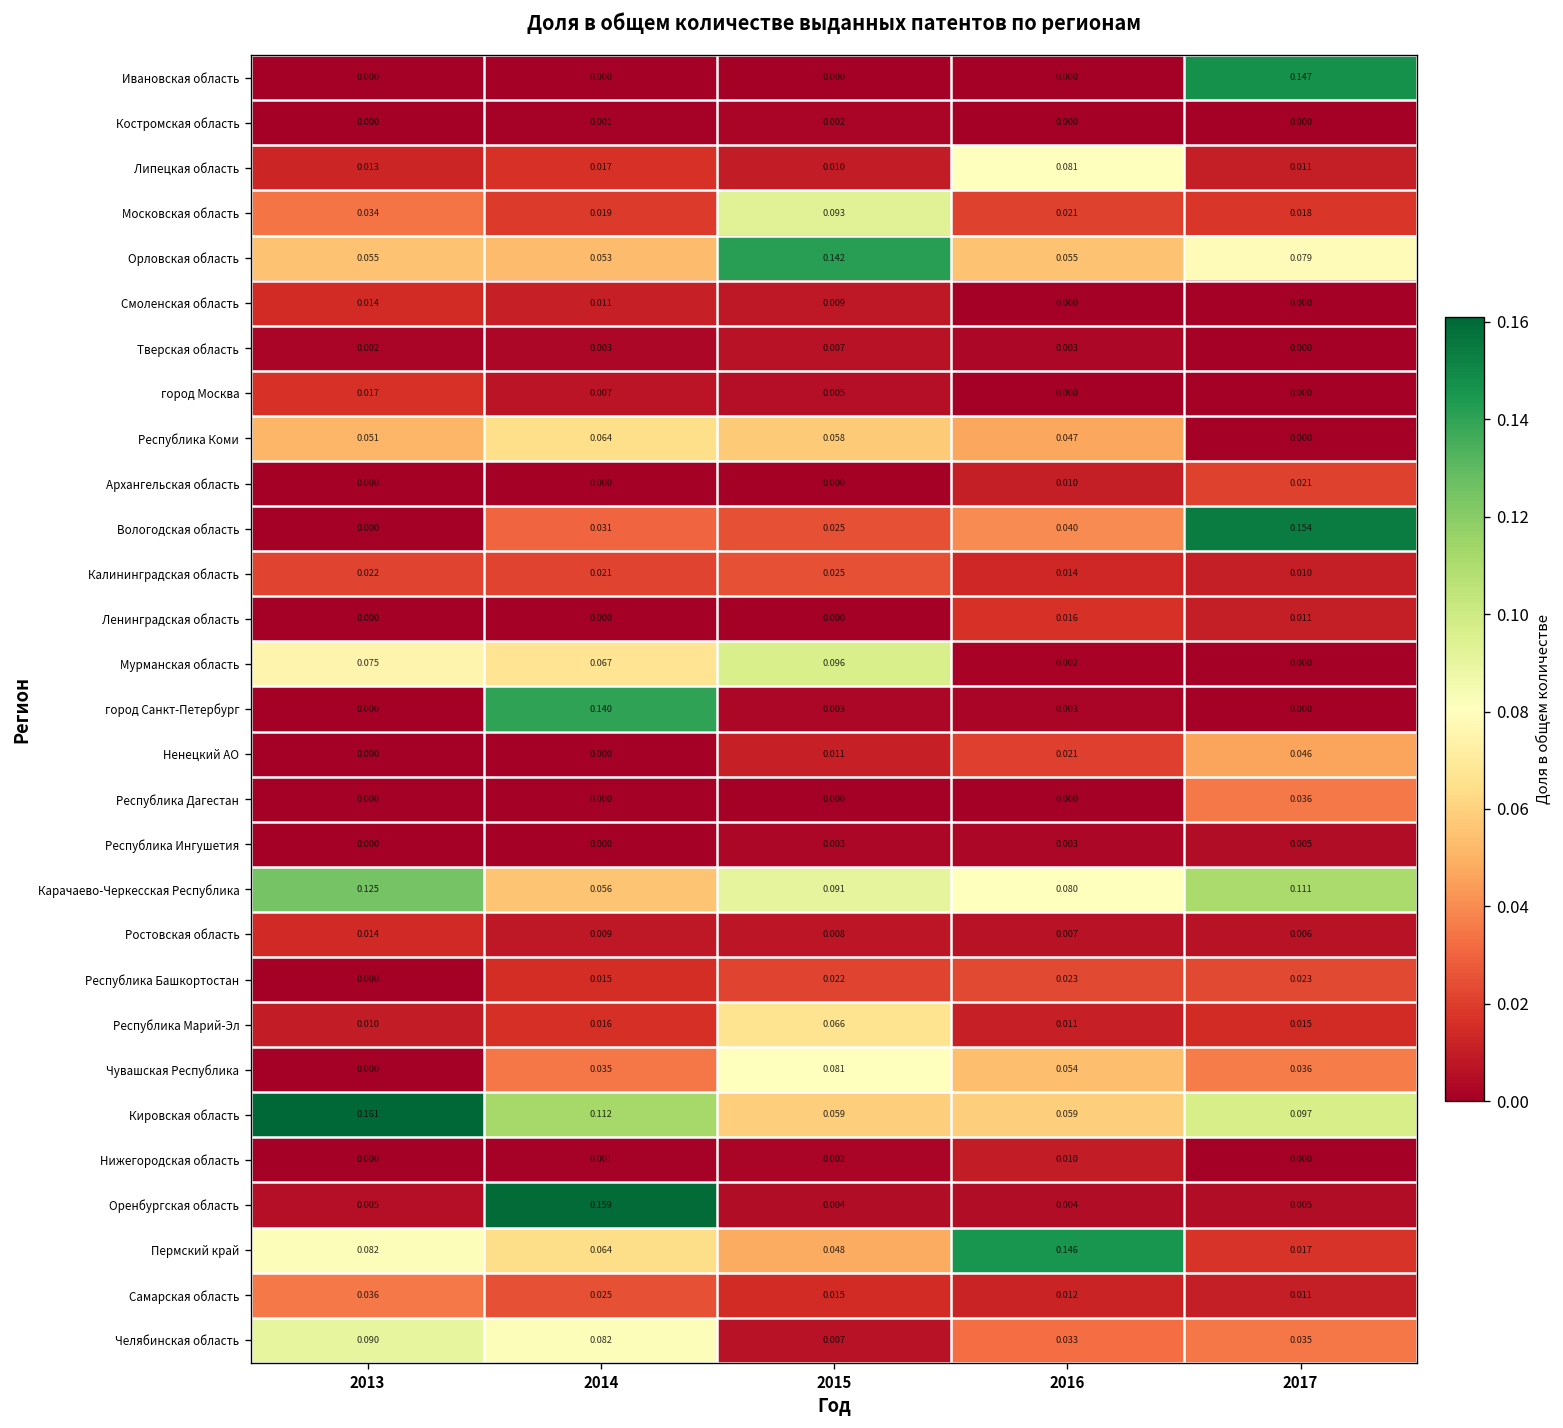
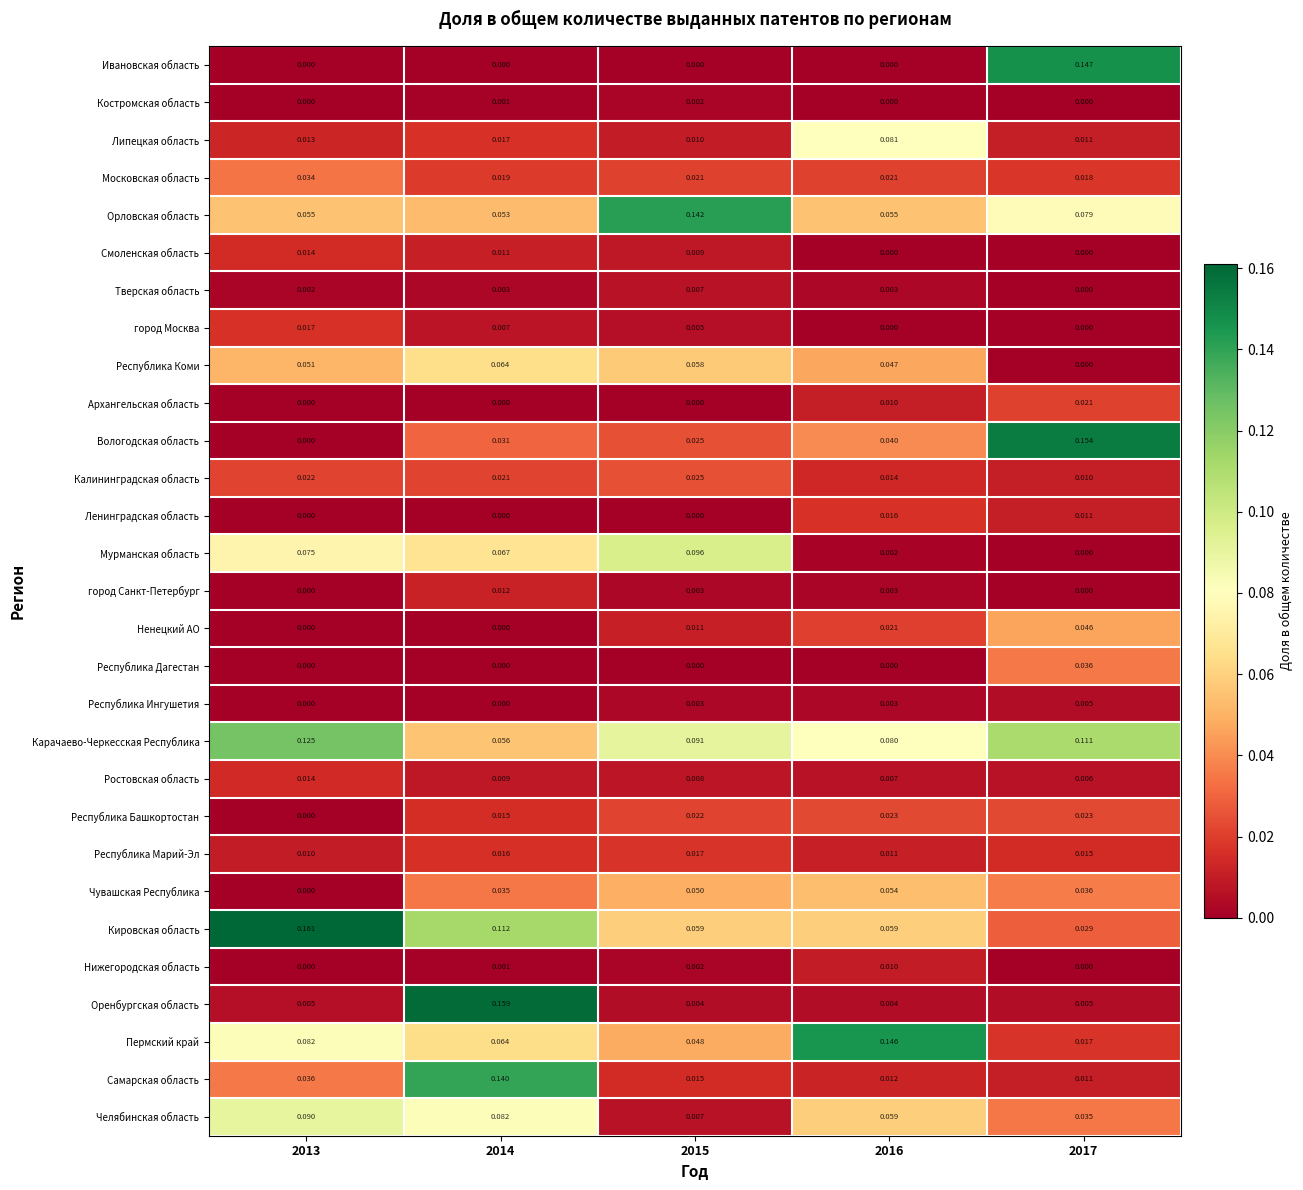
Московская область, 2015: 0.093 -> 0.021
город Санкт-Петербург, 2014: 0.140 -> 0.012
Республика Марий-Эл, 2015: 0.066 -> 0.017
Чувашская Республика, 2015: 0.081 -> 0.050
Кировская область, 2017: 0.097 -> 0.029
Самарская область, 2014: 0.025 -> 0.140
Челябинская область, 2016: 0.033 -> 0.059
